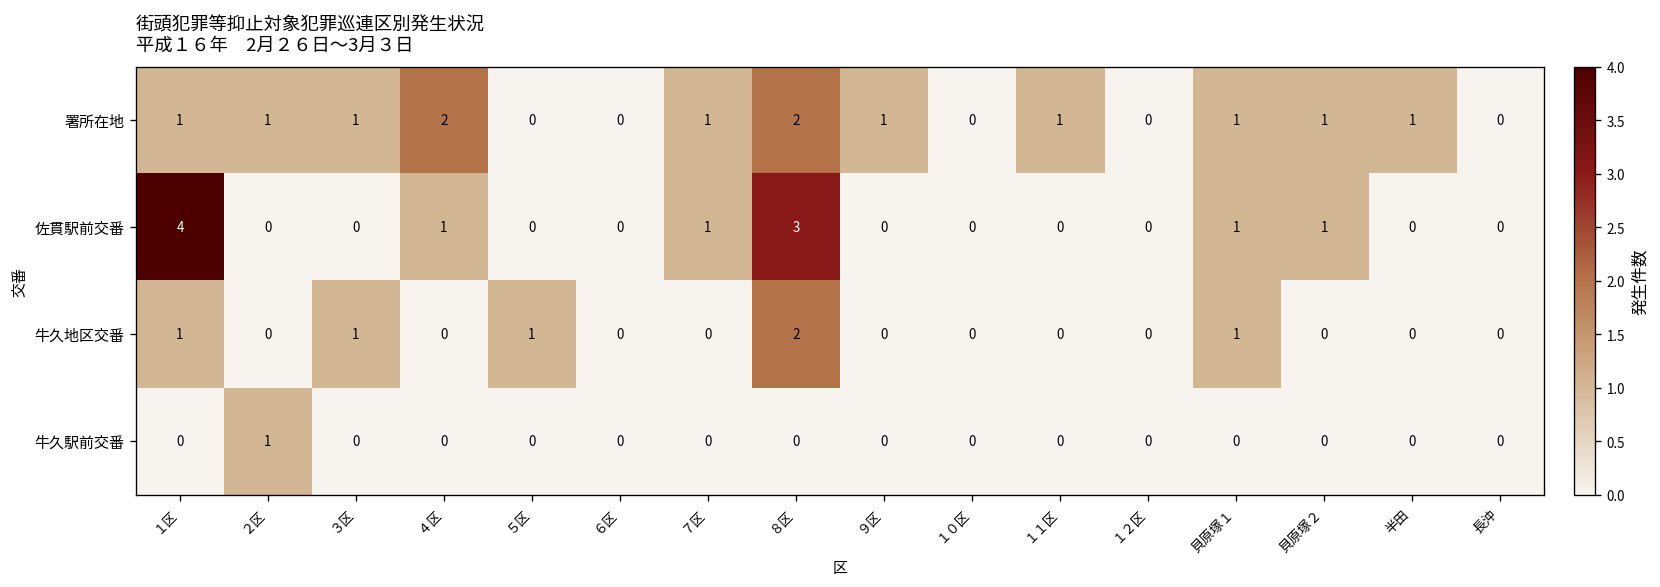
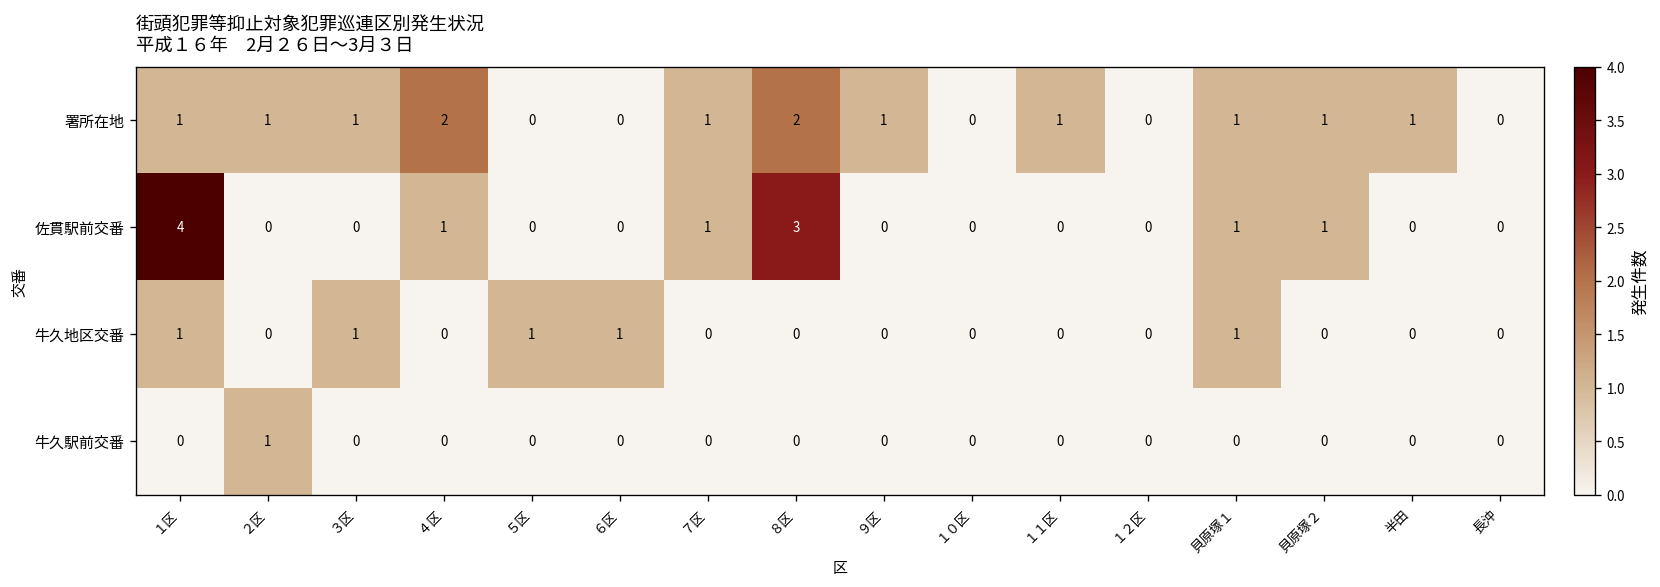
牛久地区交番, ６区: 0 -> 1
牛久地区交番, ８区: 2 -> 0
